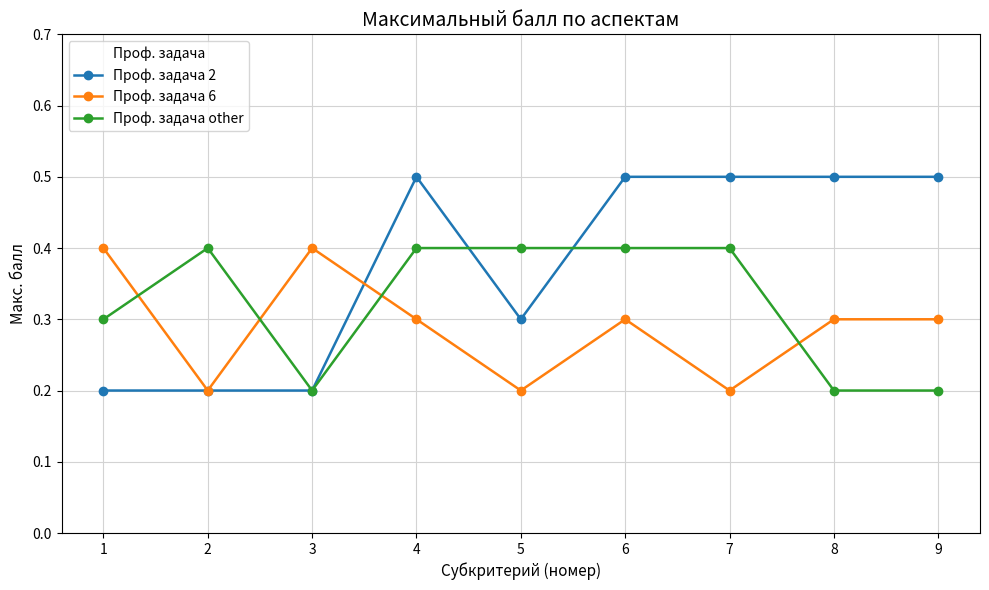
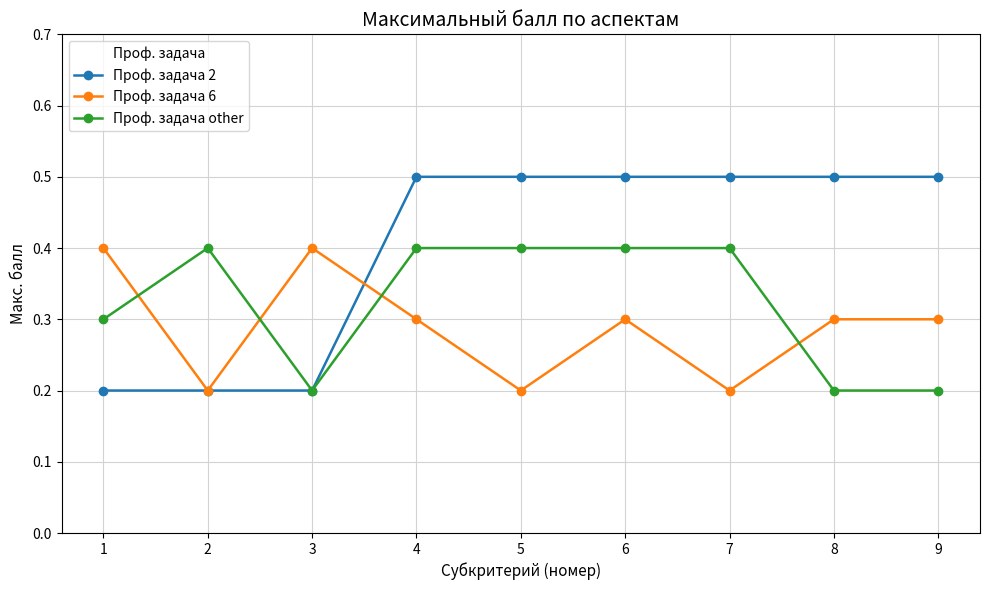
Проф. задача 2, 5: 0.3 -> 0.5
